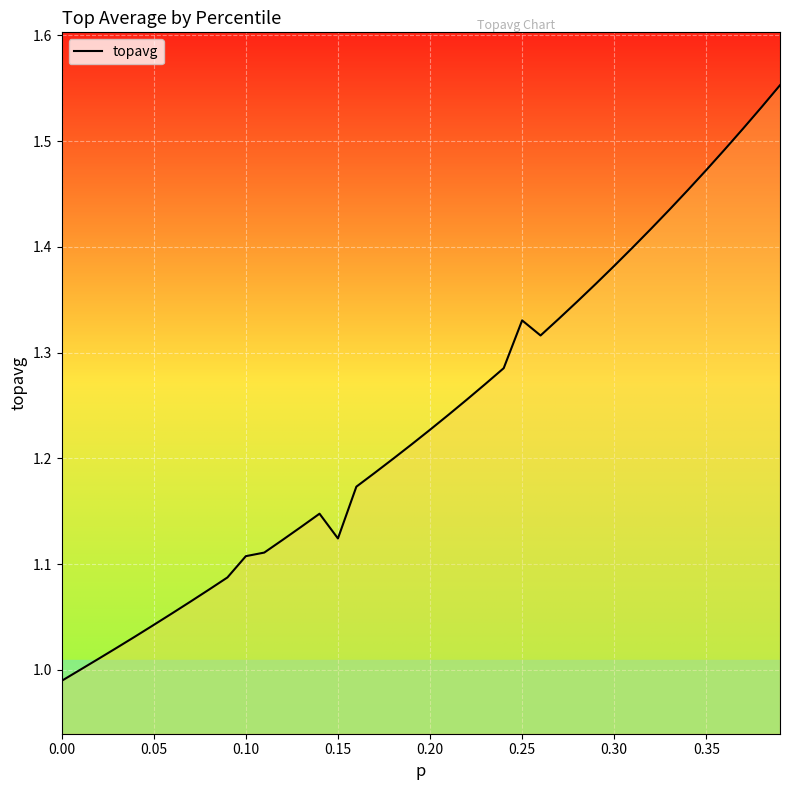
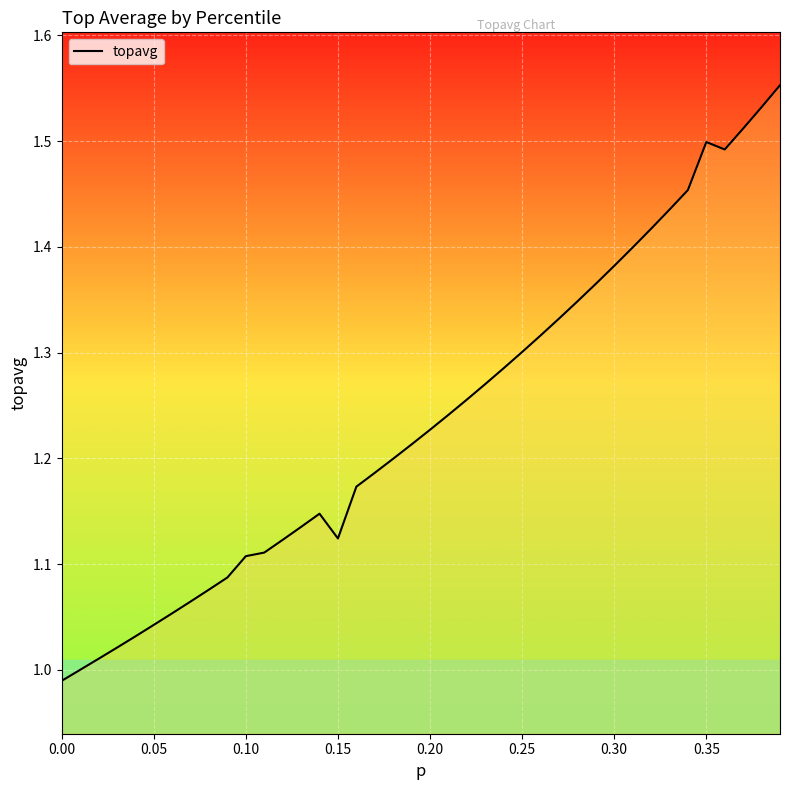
topavg, 0.25: 1.330 -> 1.301
topavg, 0.35: 1.473 -> 1.499
